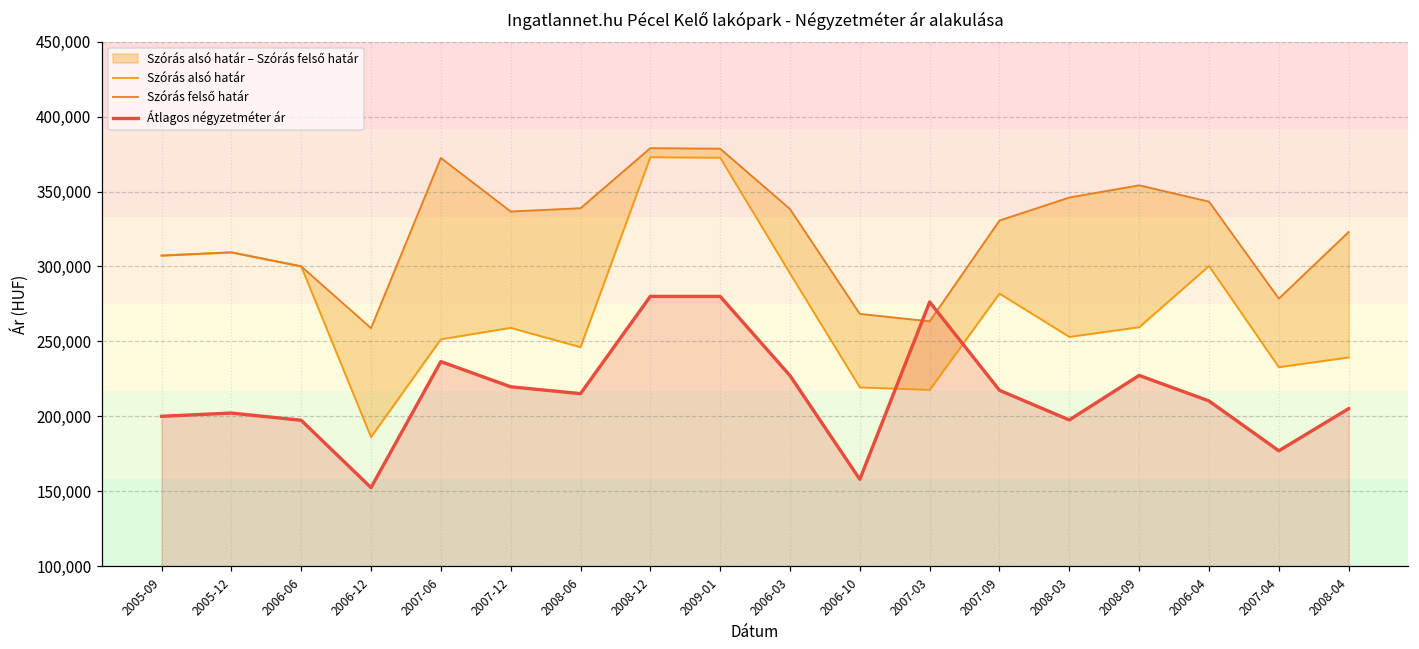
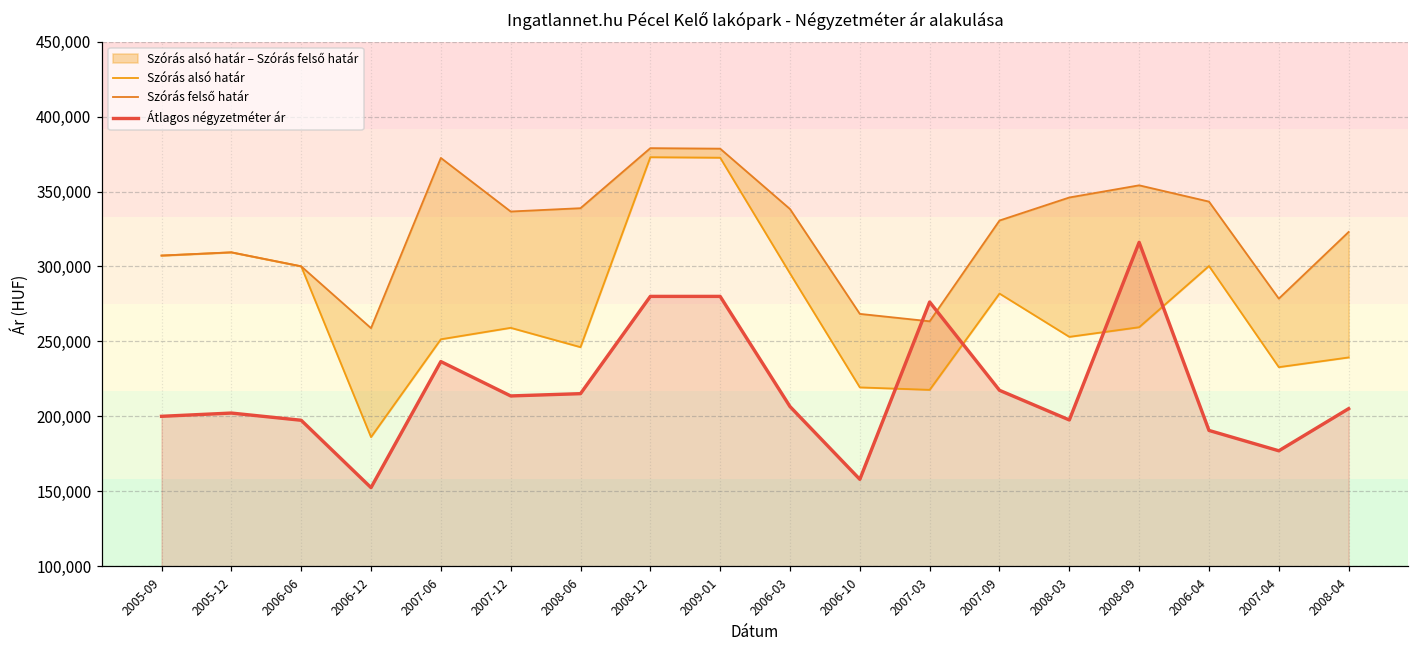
Átlagos négyzetméter ár, 2007-12: 220,000 -> 214,000
Átlagos négyzetméter ár, 2006-03: 227,000 -> 207,000
Átlagos négyzetméter ár, 2008-09: 227,000 -> 316,000
Átlagos négyzetméter ár, 2006-04: 210,000 -> 191,000
